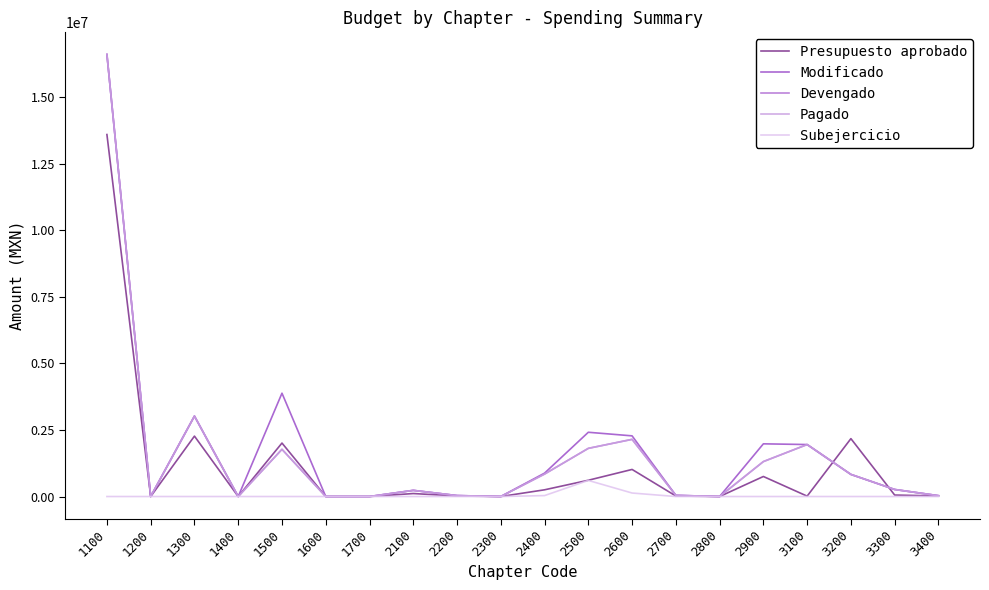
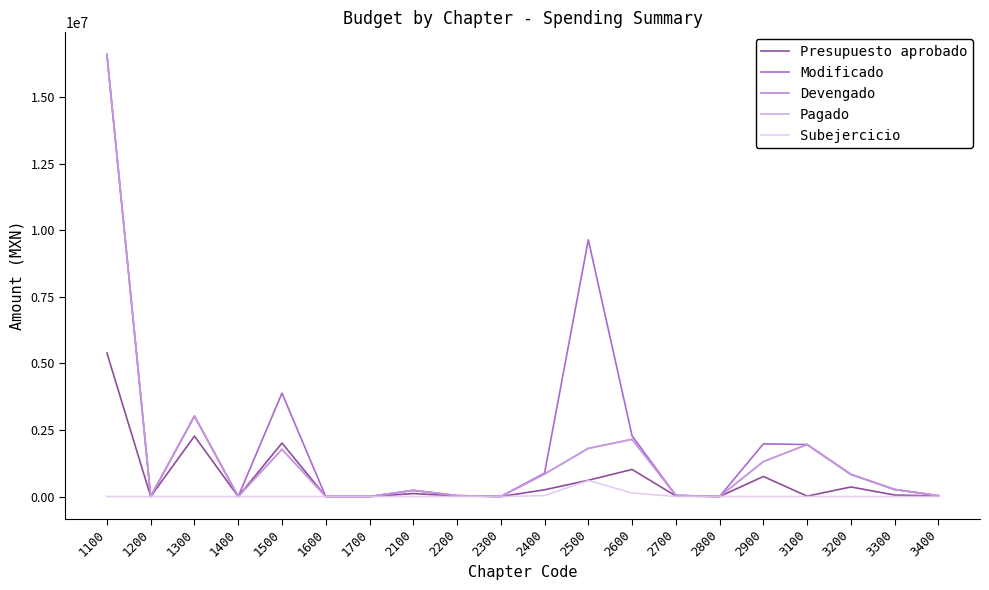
Presupuesto aprobado, 1100: 13600000 -> 5400000
Modificado, 2500: 2400000 -> 9600000
Presupuesto aprobado, 3200: 2200000 -> 400000
